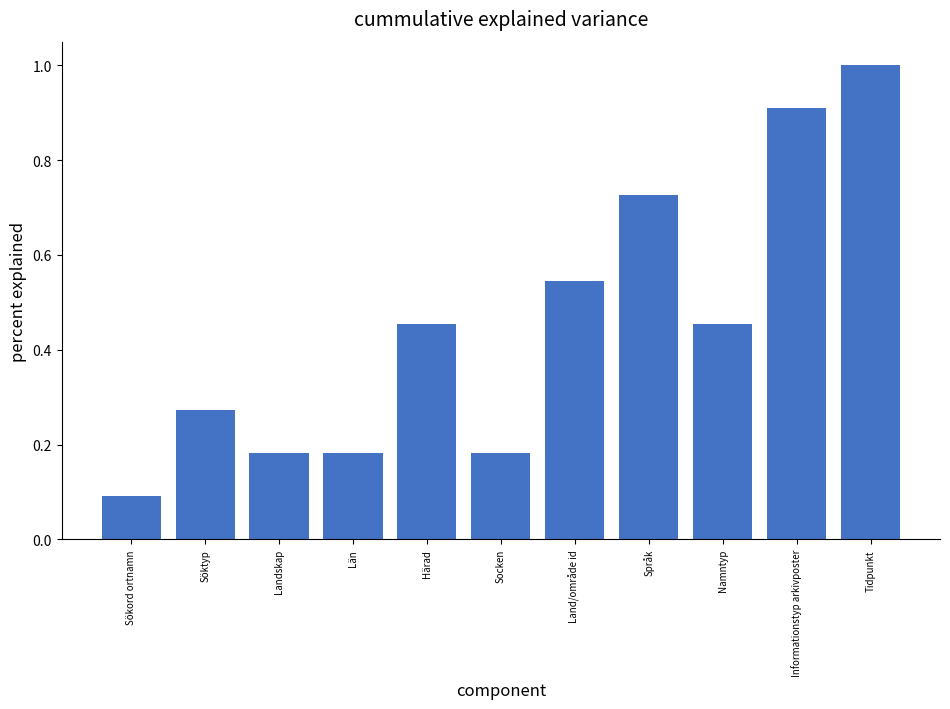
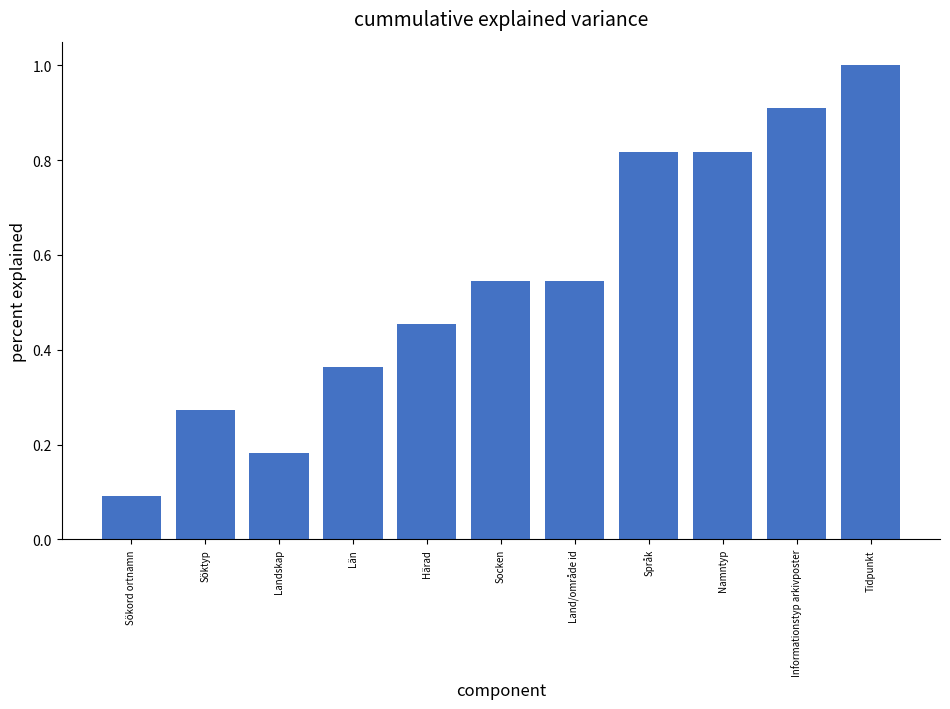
Län: 0.18 -> 0.36
Socken: 0.18 -> 0.55
Språk: 0.73 -> 0.82
Namntyp: 0.45 -> 0.82
